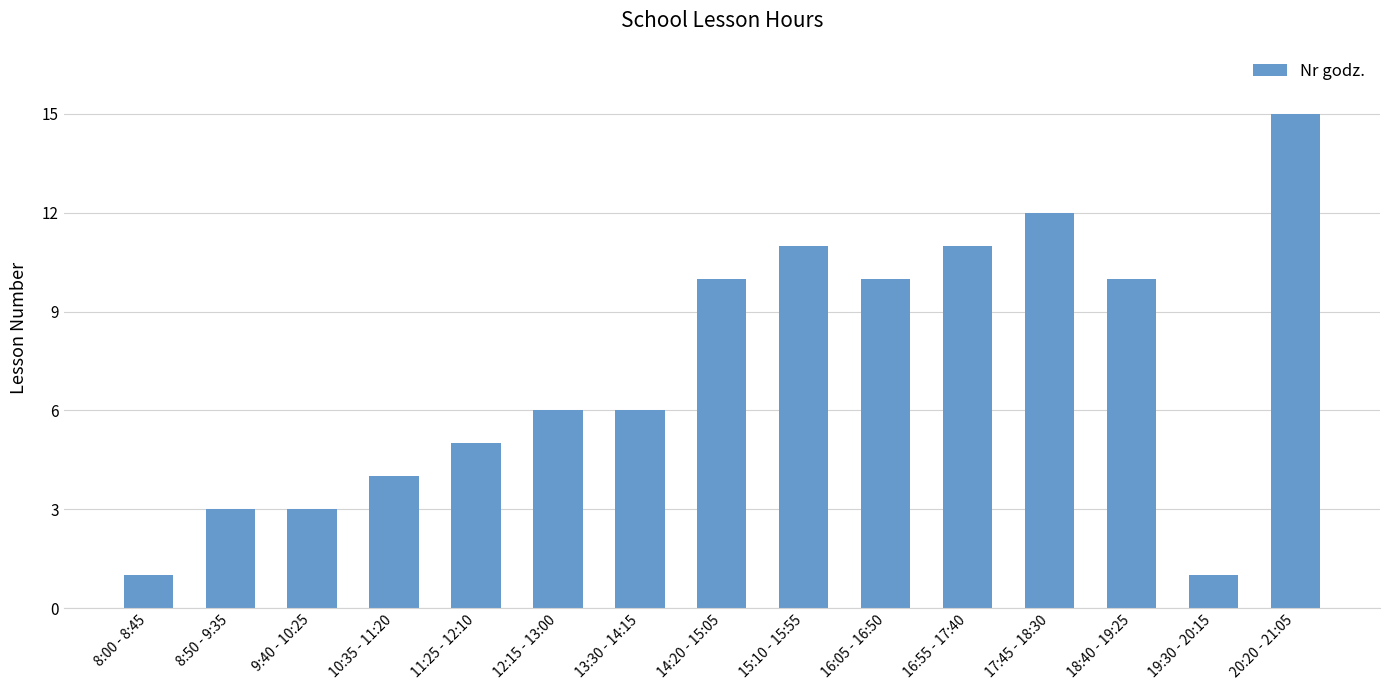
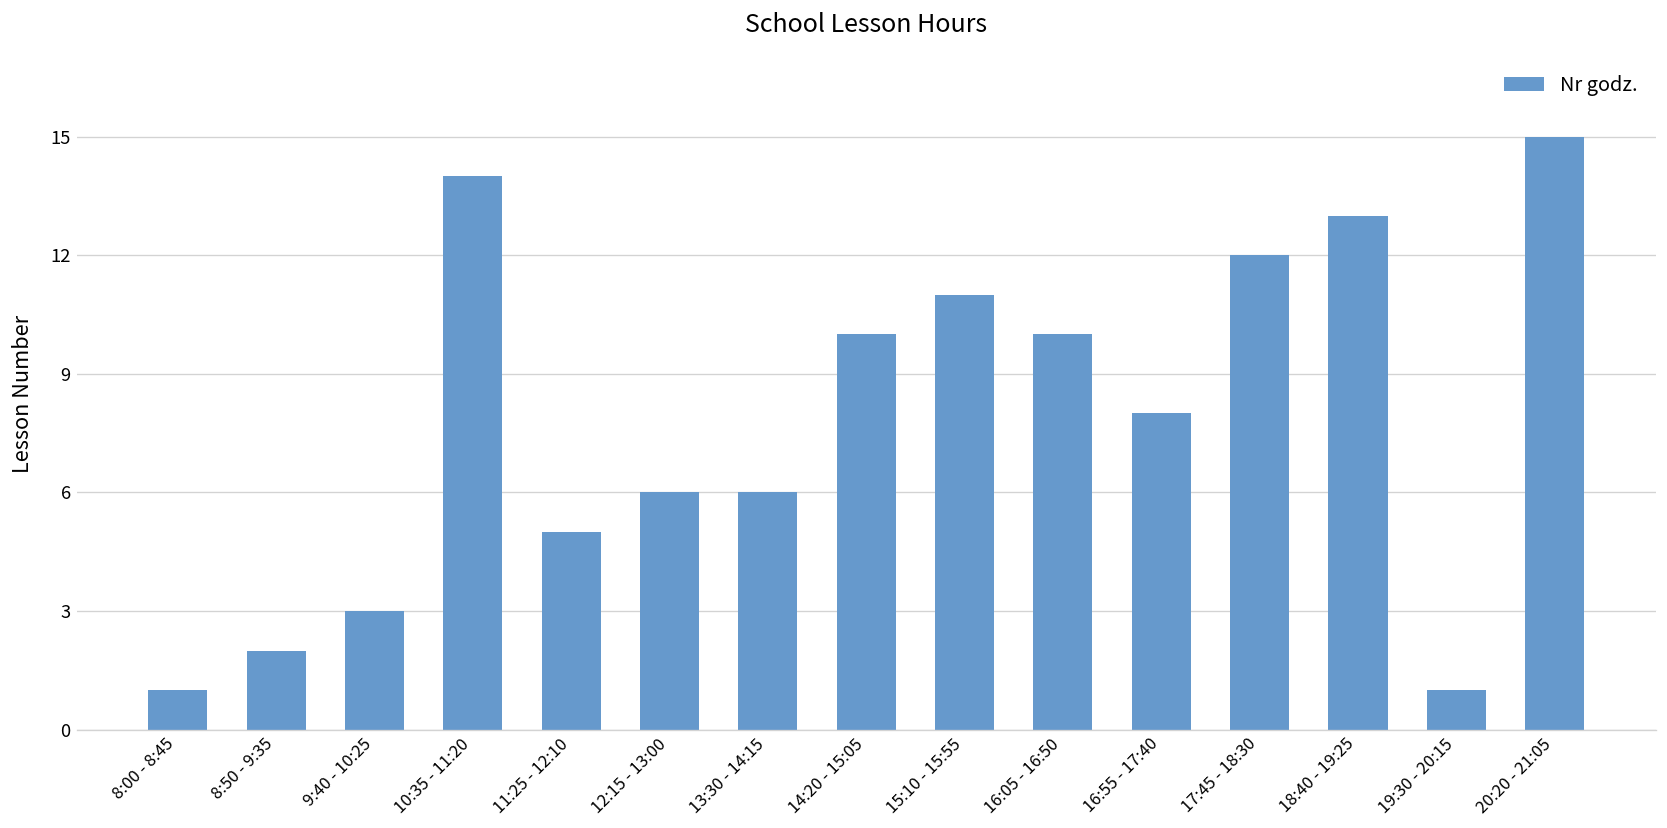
8:50 - 9:35: 3 -> 2
10:35 - 11:20: 4 -> 14
16:55 - 17:40: 11 -> 8
18:40 - 19:25: 10 -> 13
